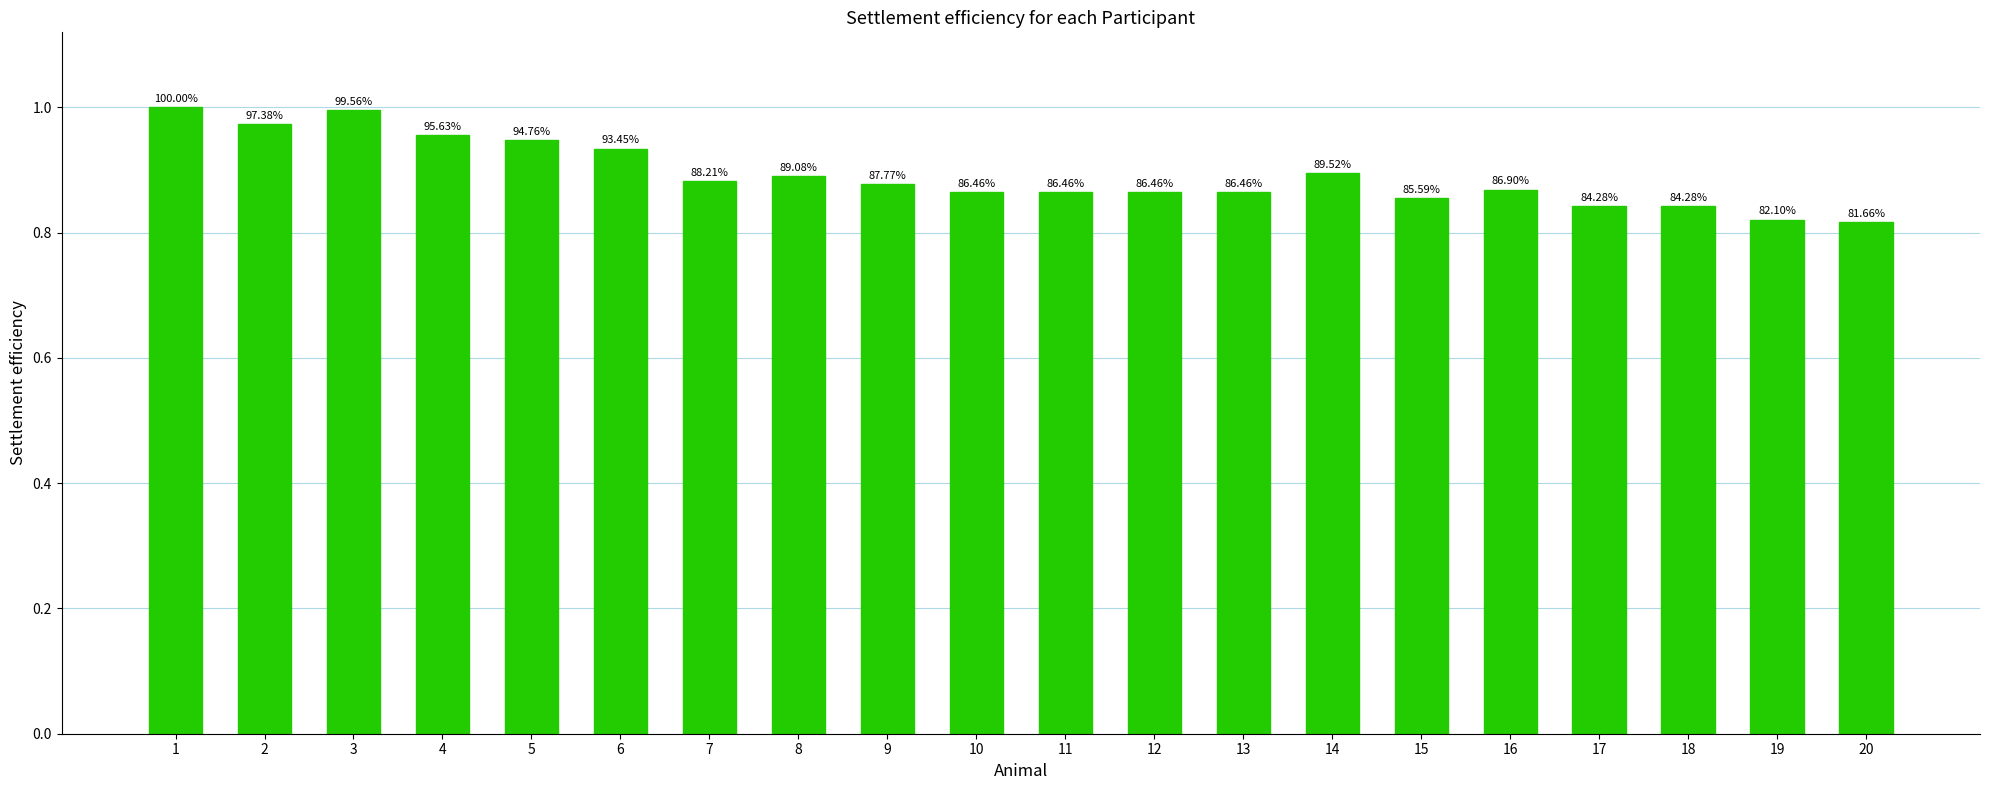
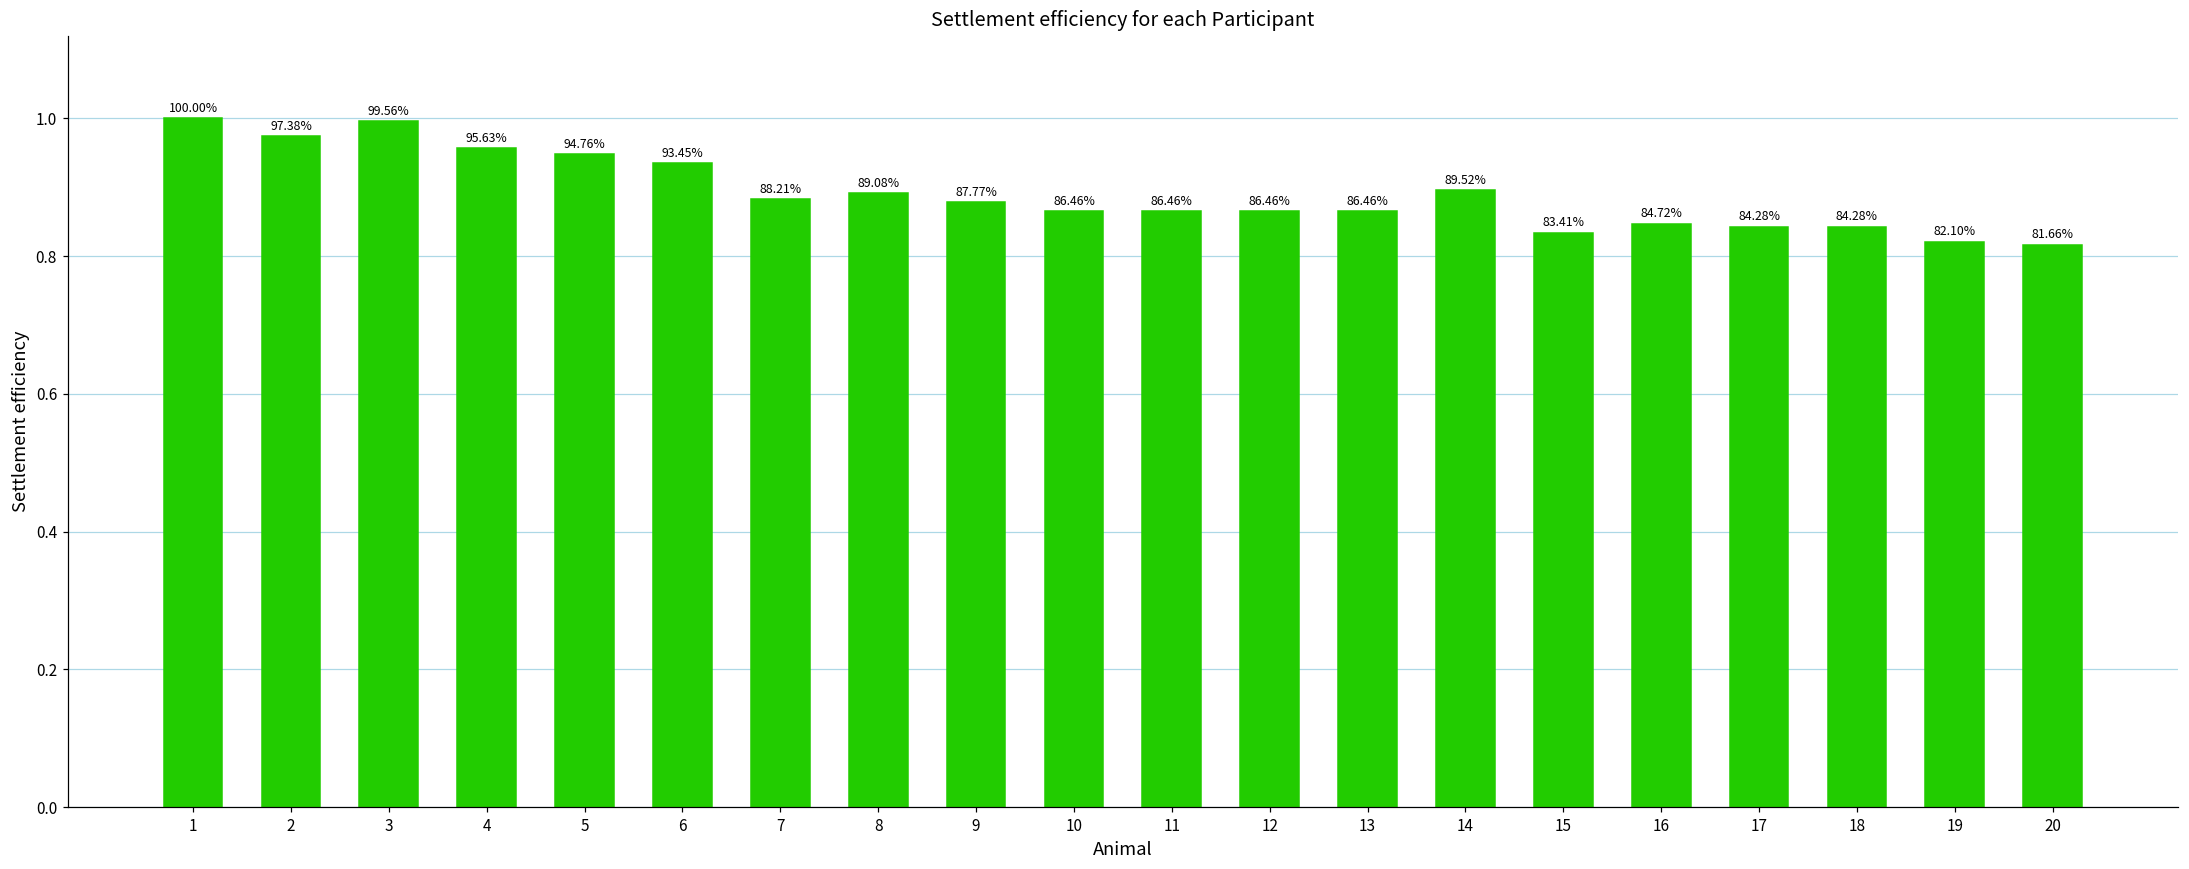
15: 85.59% -> 83.41%
16: 86.90% -> 84.72%
